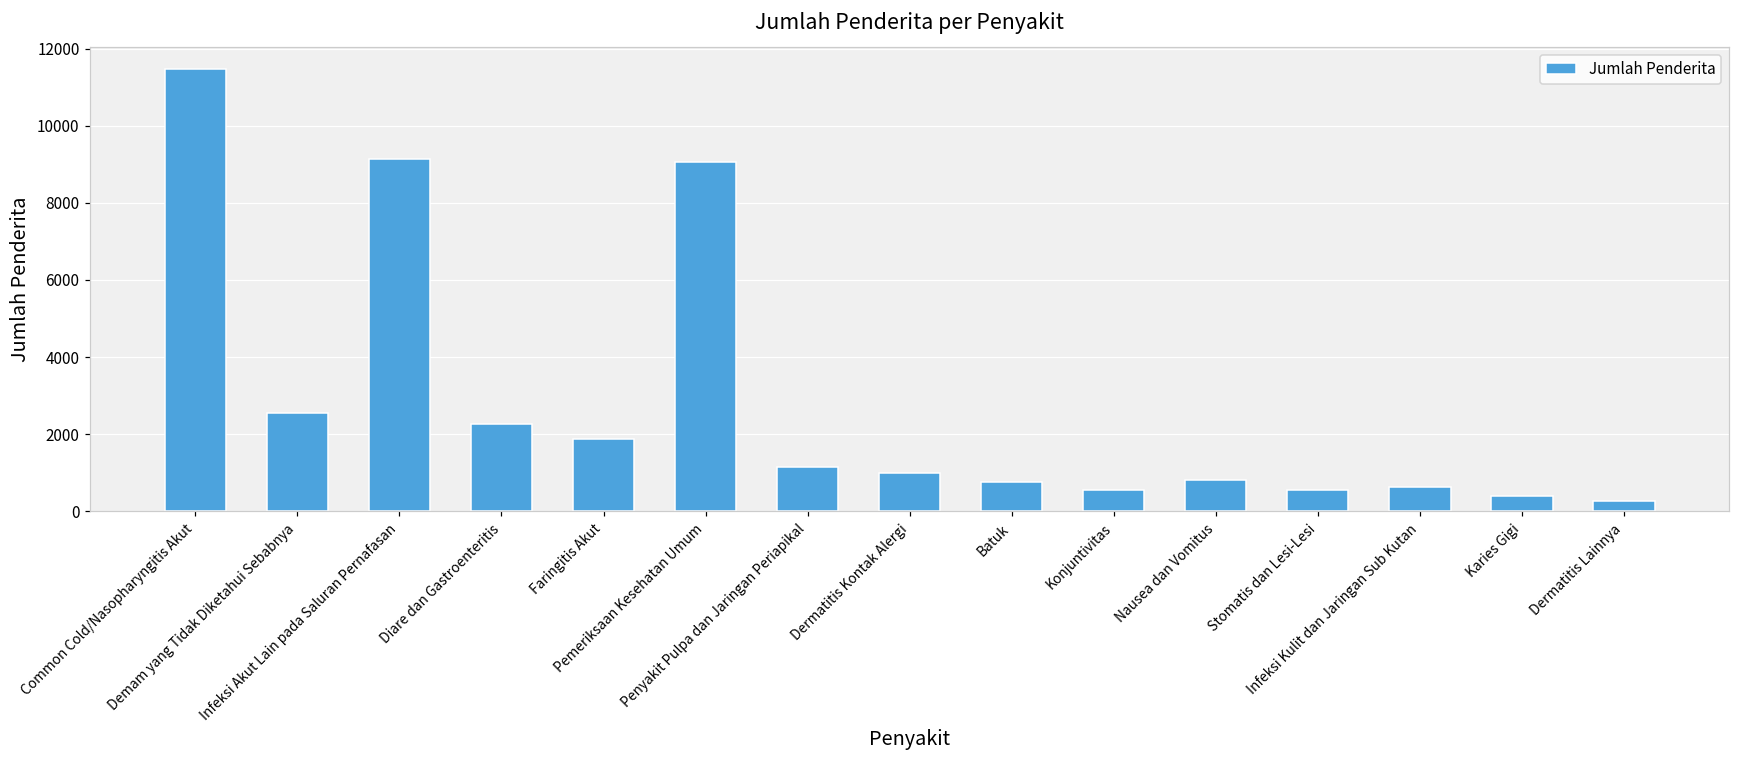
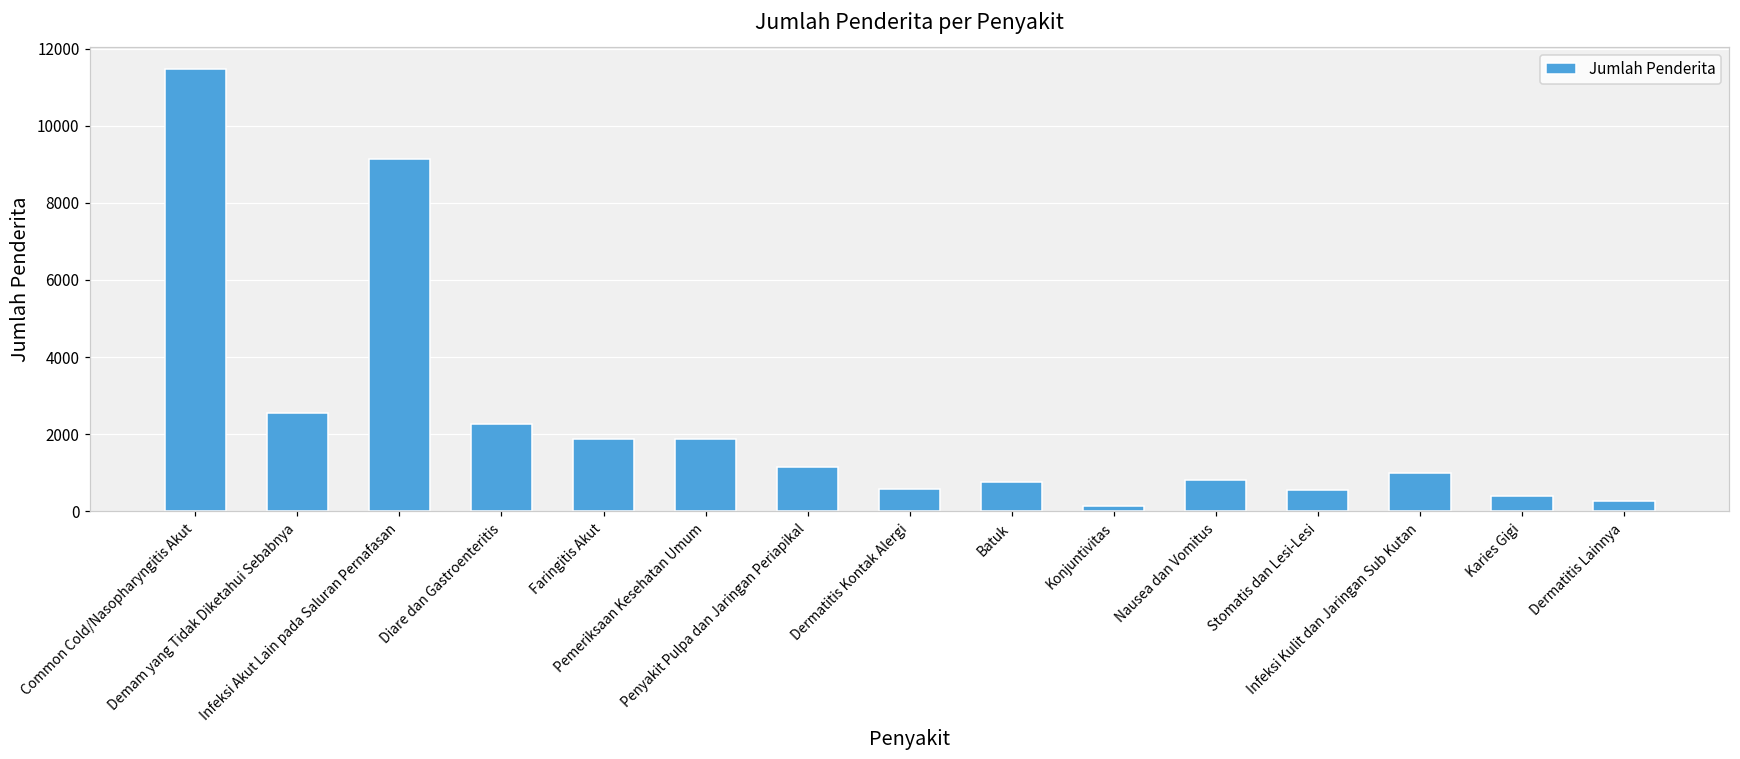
Pemeriksaan Kesehatan Umum: 9100 -> 1900
Dermatitis Kontak Alergi: 1000 -> 600
Konjuntivitas: 500 -> 100
Infeksi Kulit dan Jaringan Sub Kutan: 600 -> 1000
